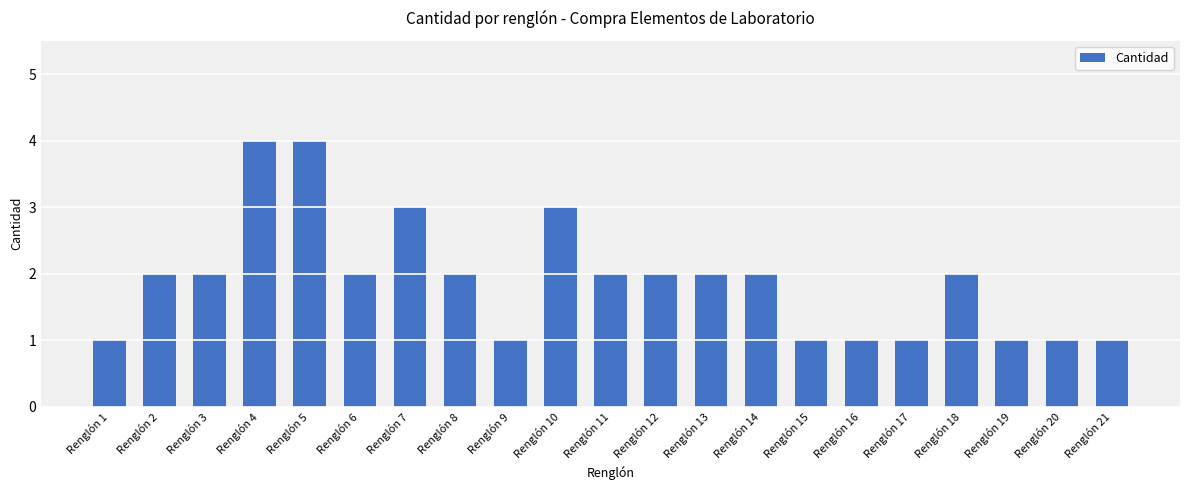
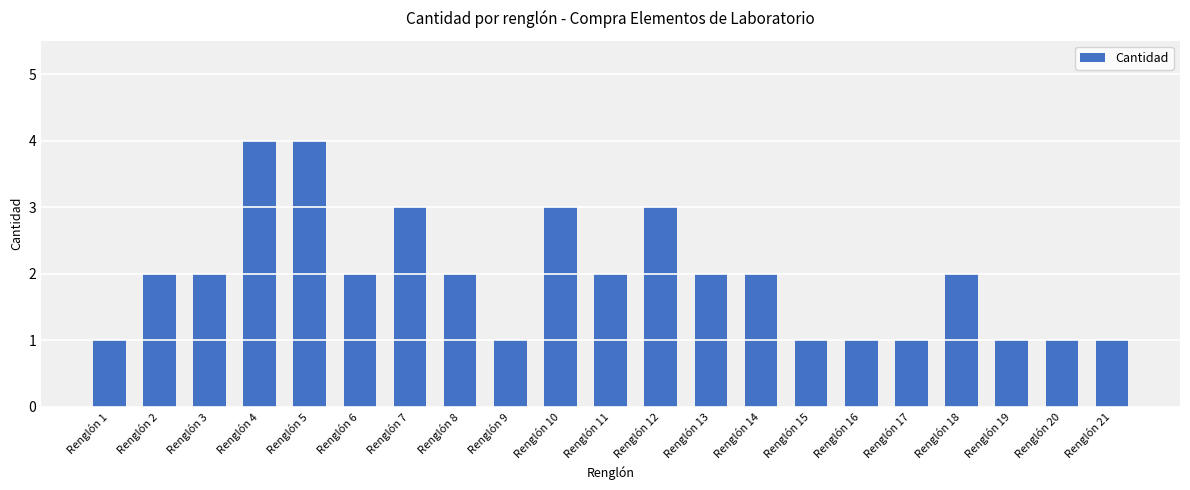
Renglón 12: 2 -> 3
